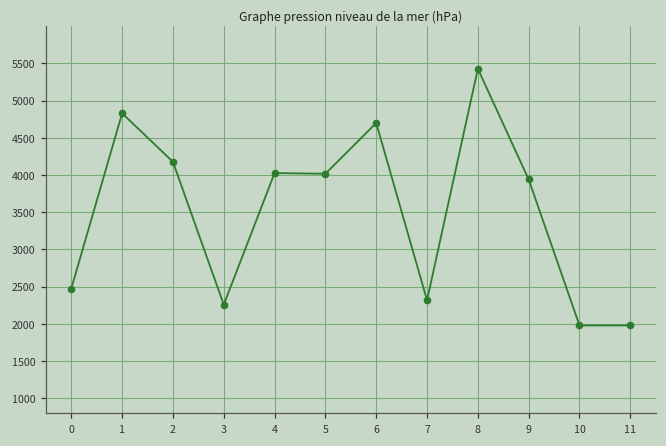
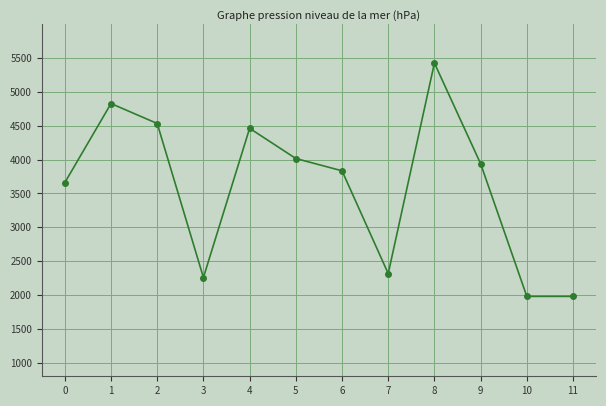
0: 2500 -> 3700
2: 4200 -> 4500
4: 4000 -> 4500
6: 4700 -> 3800
